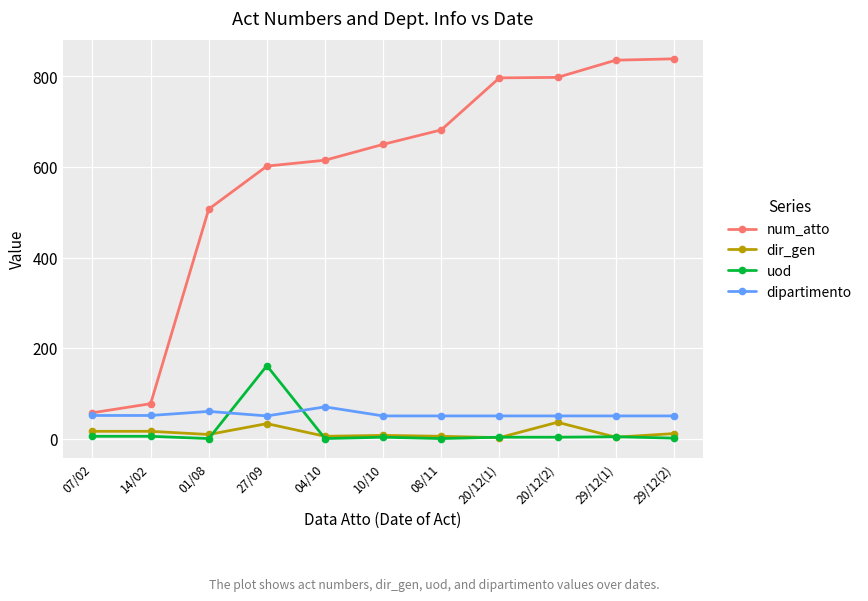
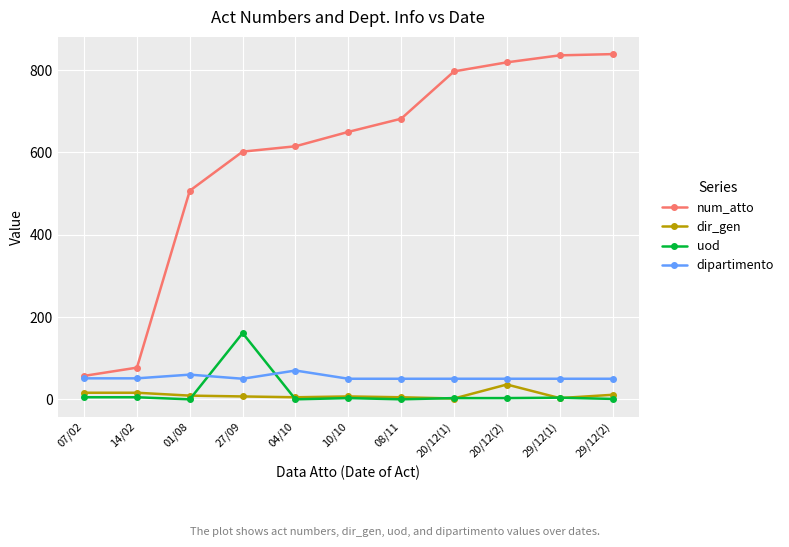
dir_gen, 27/09: 30 -> 10
num_atto, 20/12(2): 800 -> 820
